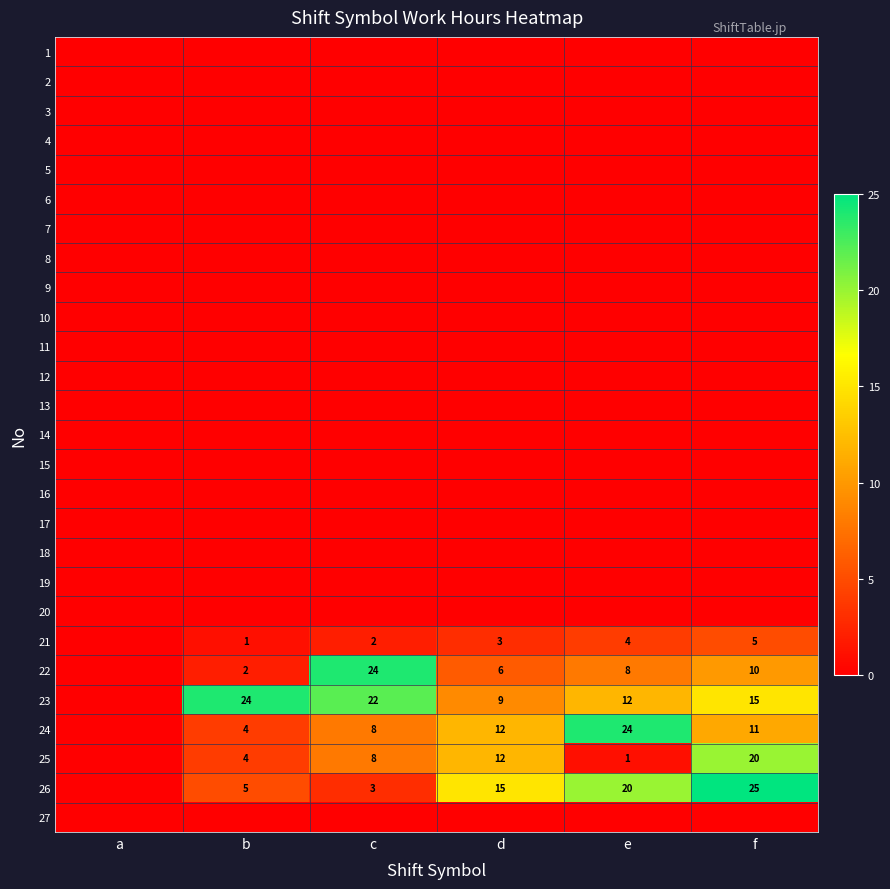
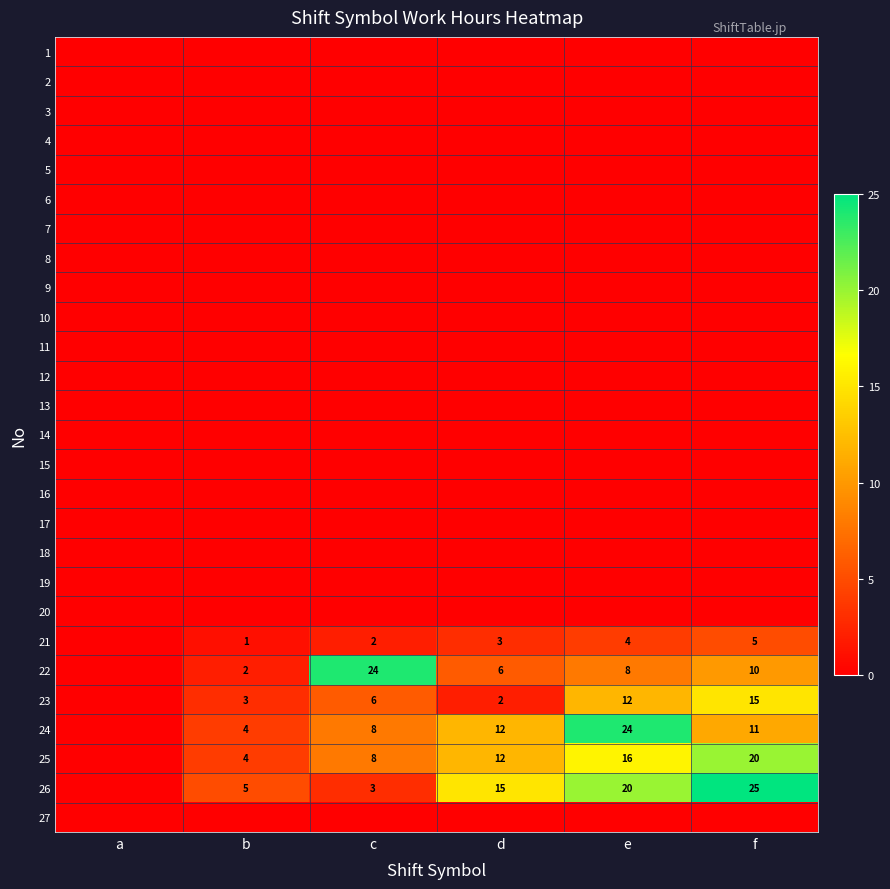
23, b: 24 -> 3
23, c: 22 -> 6
23, d: 9 -> 2
25, e: 1 -> 16
